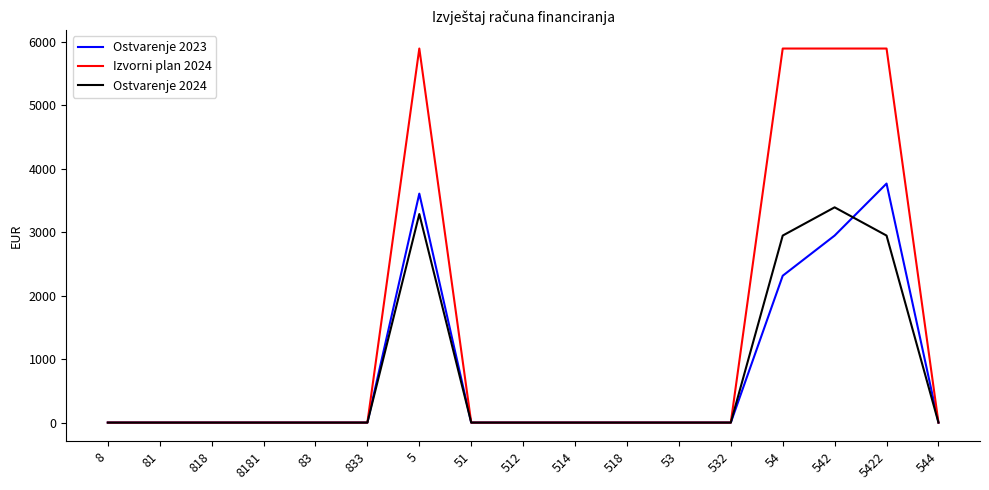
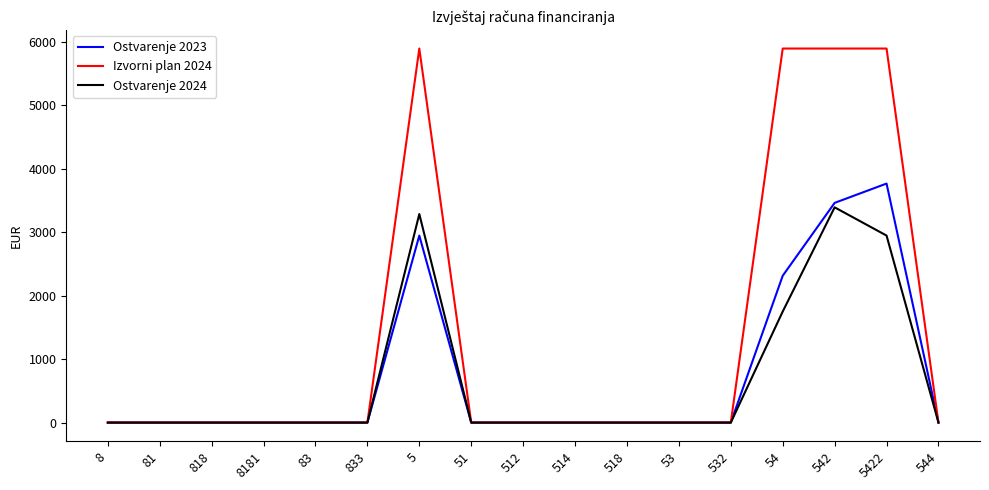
Ostvarenje 2023, 5: 3600 -> 2900
Ostvarenje 2024, 54: 2900 -> 1800
Ostvarenje 2023, 542: 2900 -> 3500
